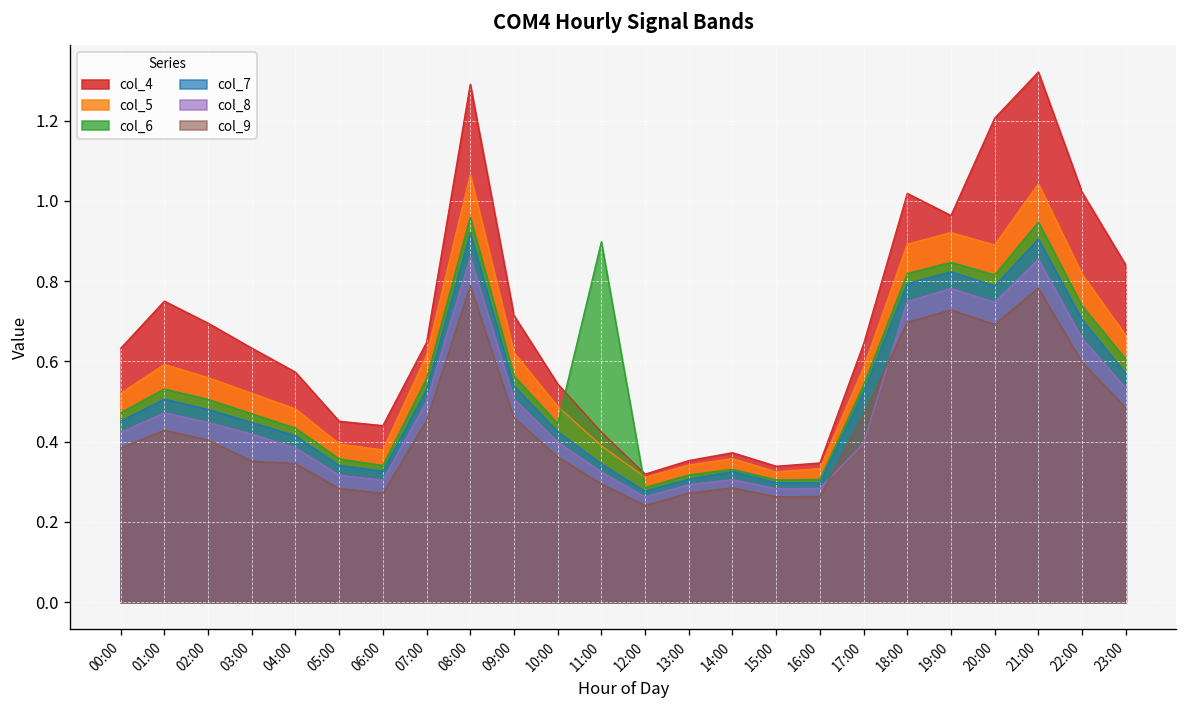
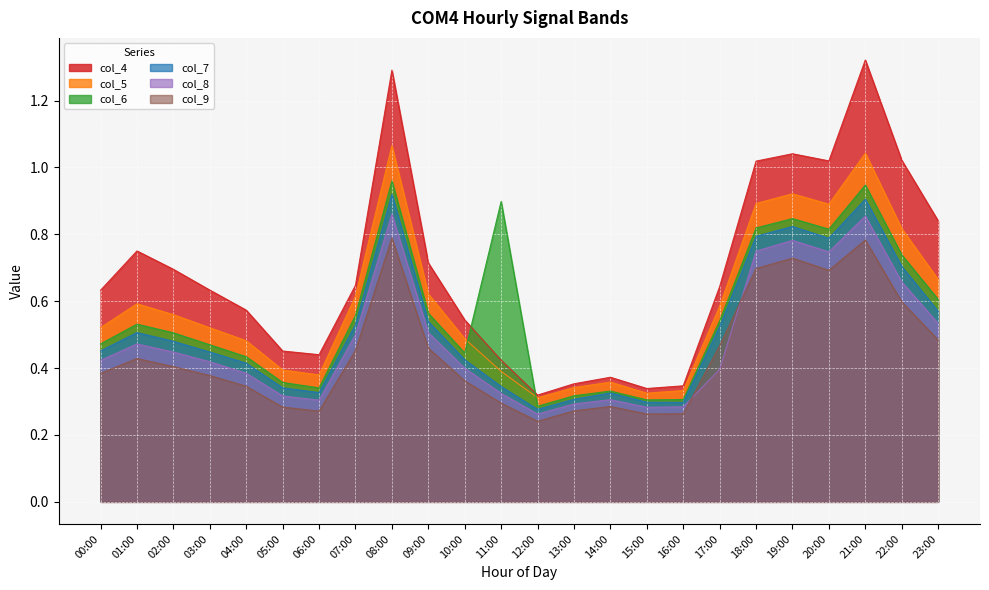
col_9, 03:00: 0.35 -> 0.38
col_4, 19:00: 0.96 -> 1.04
col_4, 20:00: 1.21 -> 1.02
